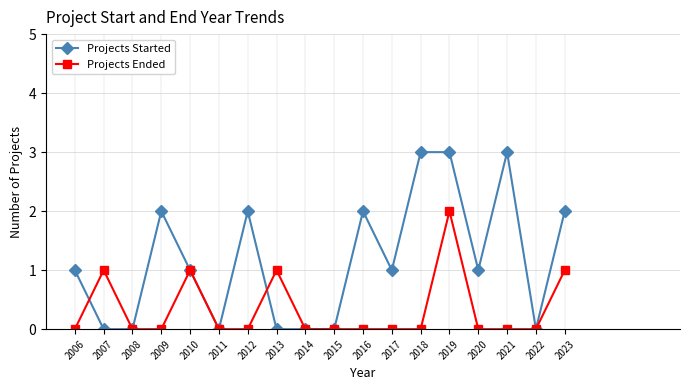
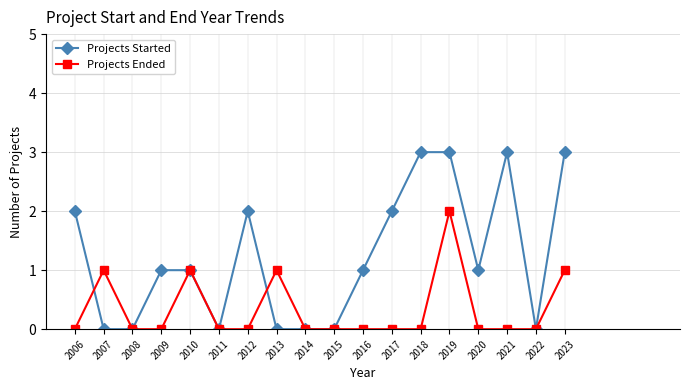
Projects Started, 2006: 1 -> 2
Projects Started, 2009: 2 -> 1
Projects Started, 2016: 2 -> 1
Projects Started, 2017: 1 -> 2
Projects Started, 2023: 2 -> 3
